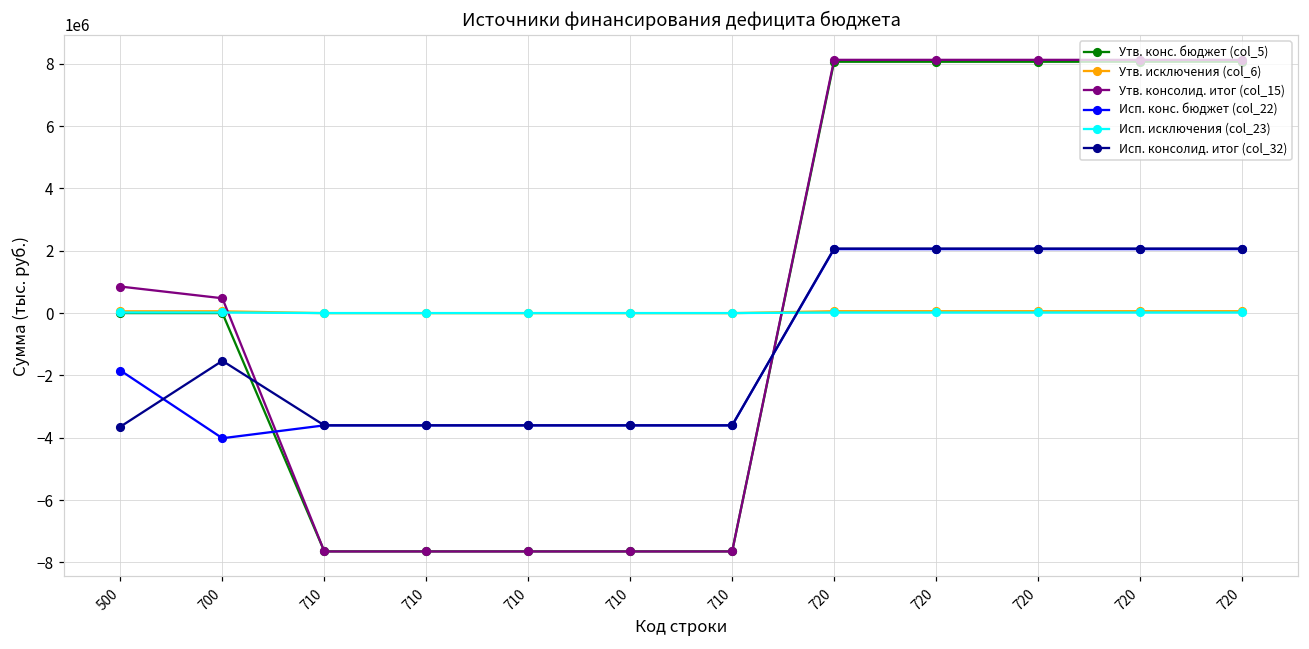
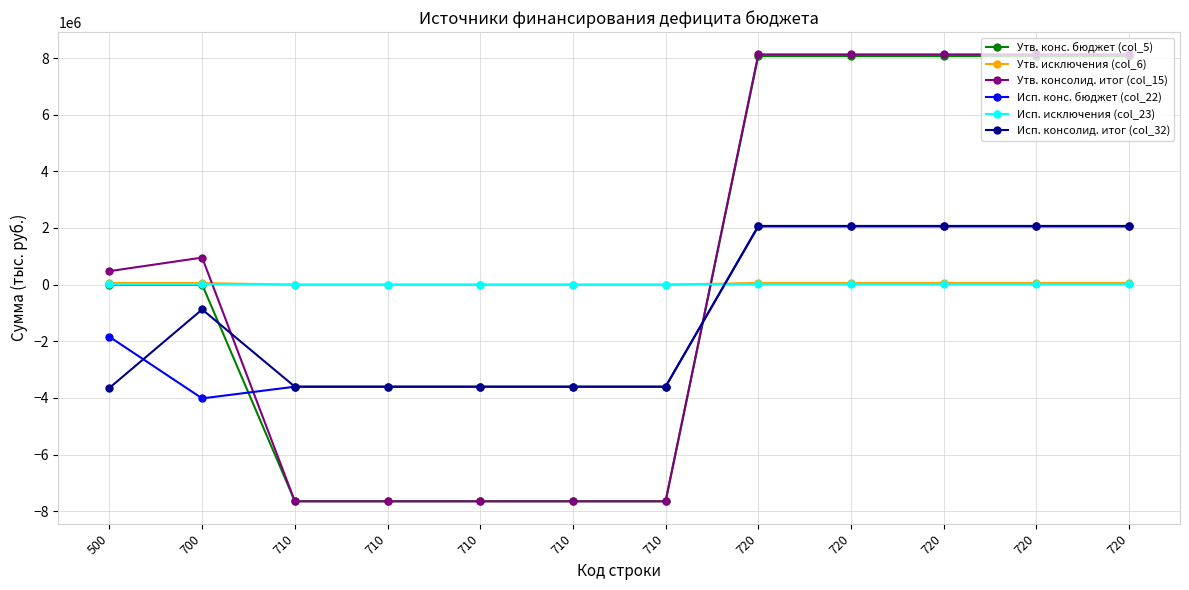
Утв. консолид. итог (col_15), 500: 900000 -> 500000
Утв. консолид. итог (col_15), 700: 500000 -> 1000000
Исп. консолид. итог (col_32), 700: -1500000 -> -900000
